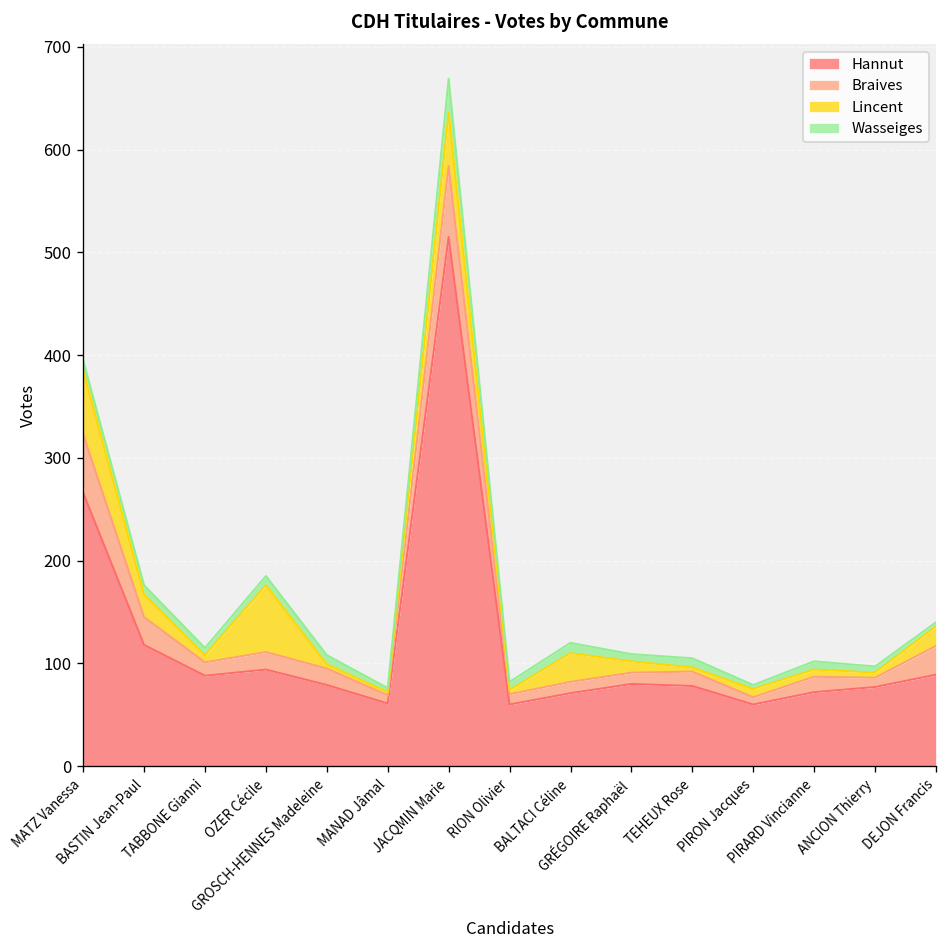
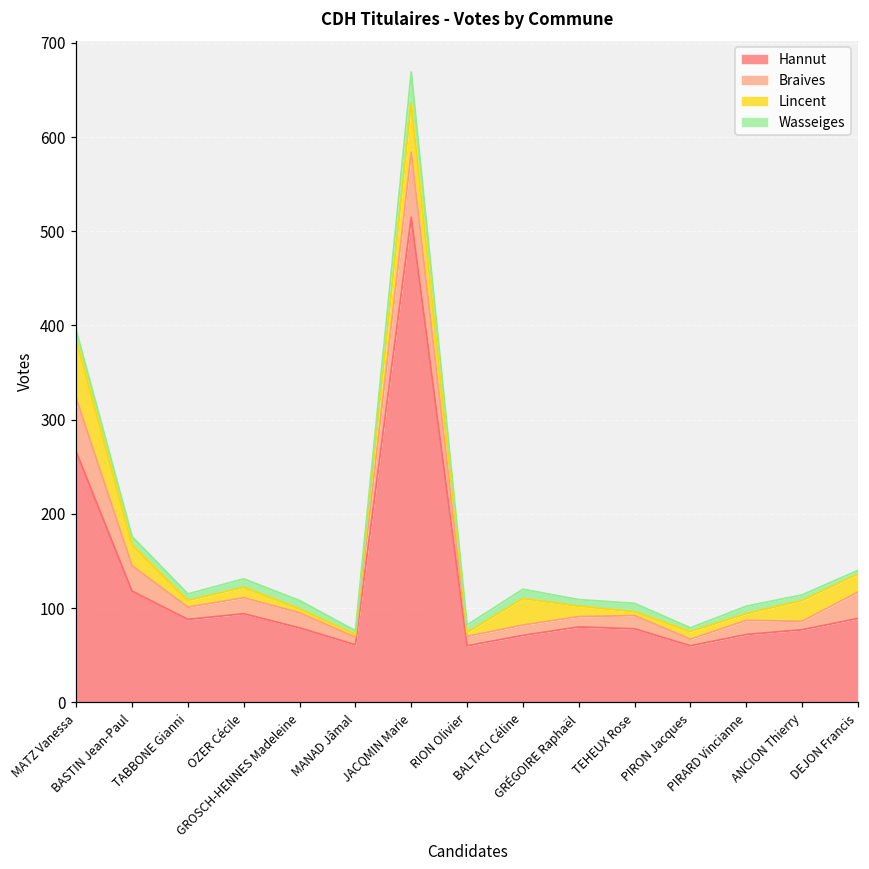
Lincent, OZER Cécile: 70 -> 10
Lincent, ANCION Thierry: 10 -> 20
